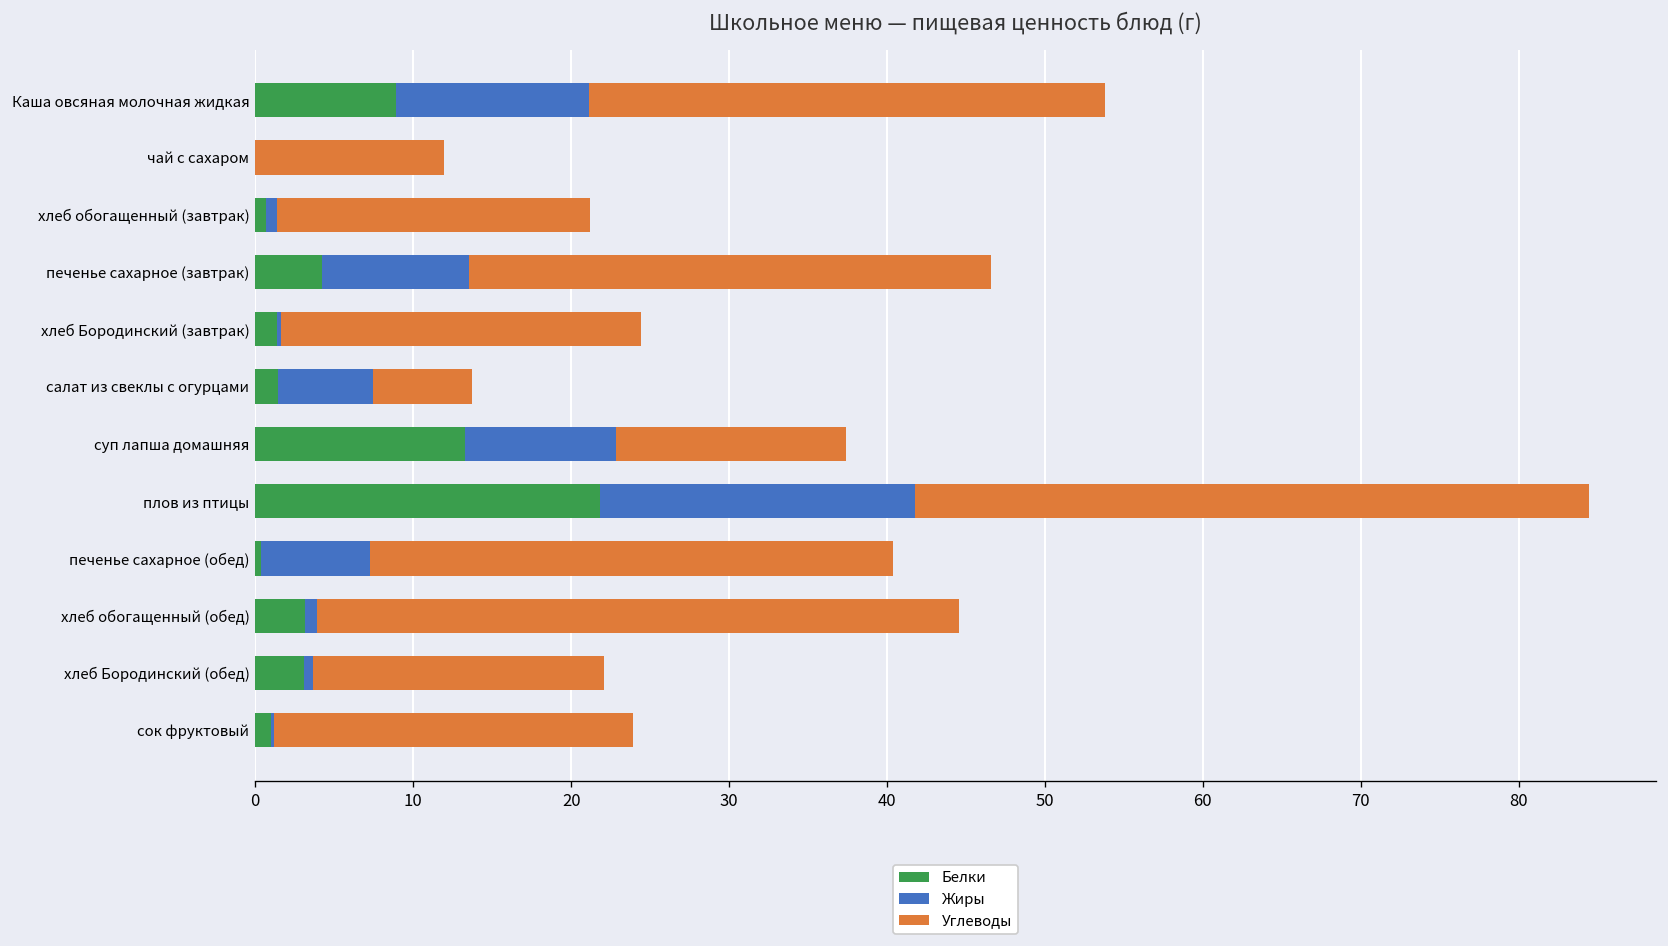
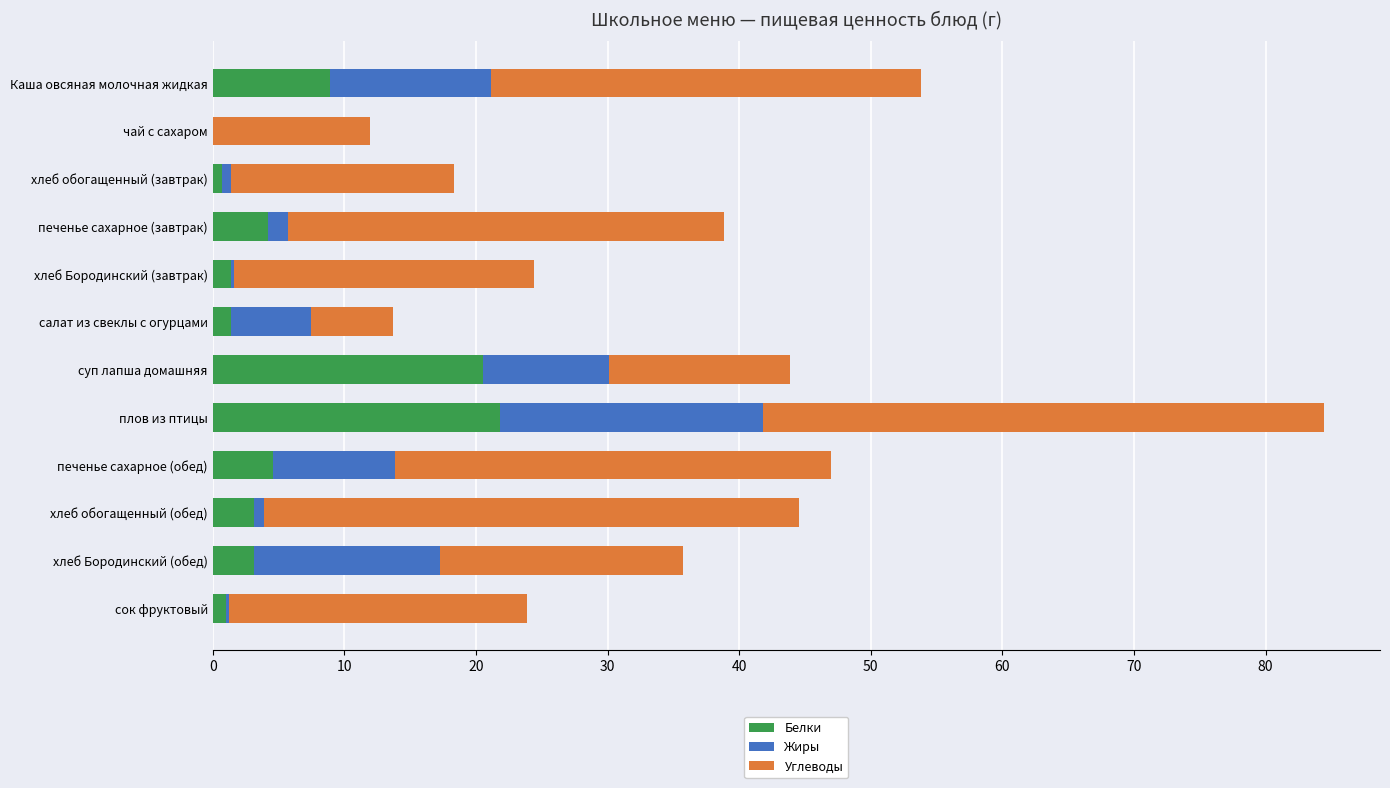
Углеводы, хлеб обогащенный (завтрак): 19.8 -> 16.9
Жиры, печенье сахарное (завтрак): 9.3 -> 1.5
Белки, суп лапша домашняя: 13.3 -> 20.6
Углеводы, суп лапша домашняя: 14.5 -> 13.7
Белки, печенье сахарное (обед): 0.4 -> 4.6
Жиры, печенье сахарное (обед): 6.9 -> 9.3
Жиры, хлеб Бородинский (обед): 0.6 -> 14.2
